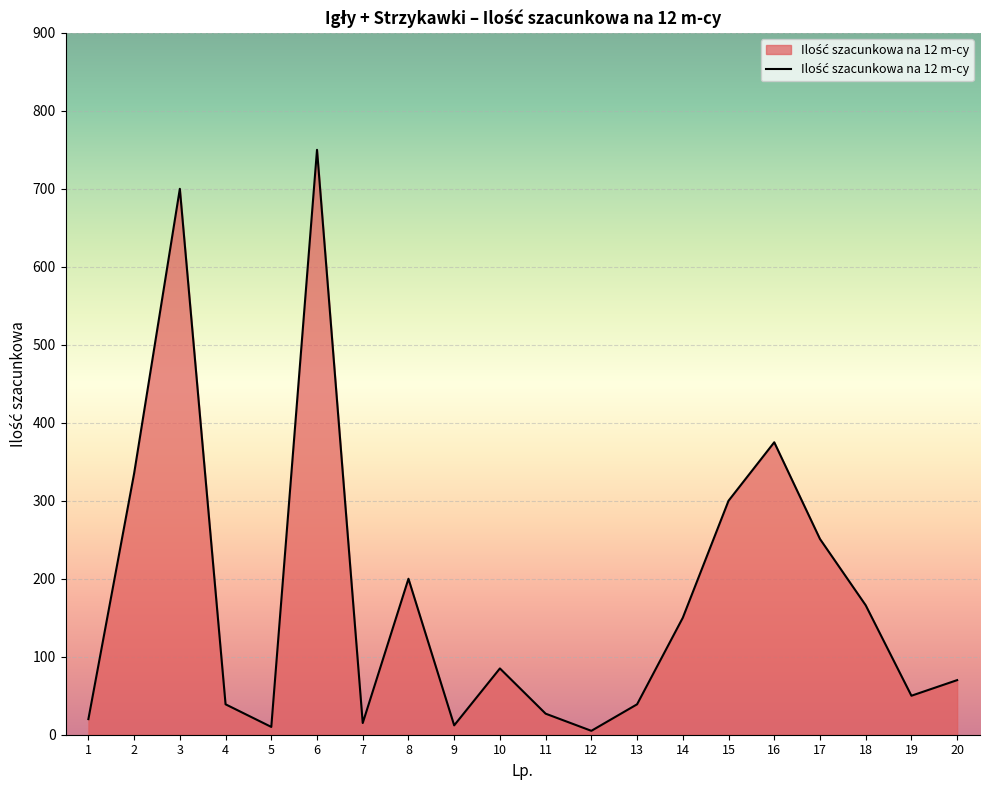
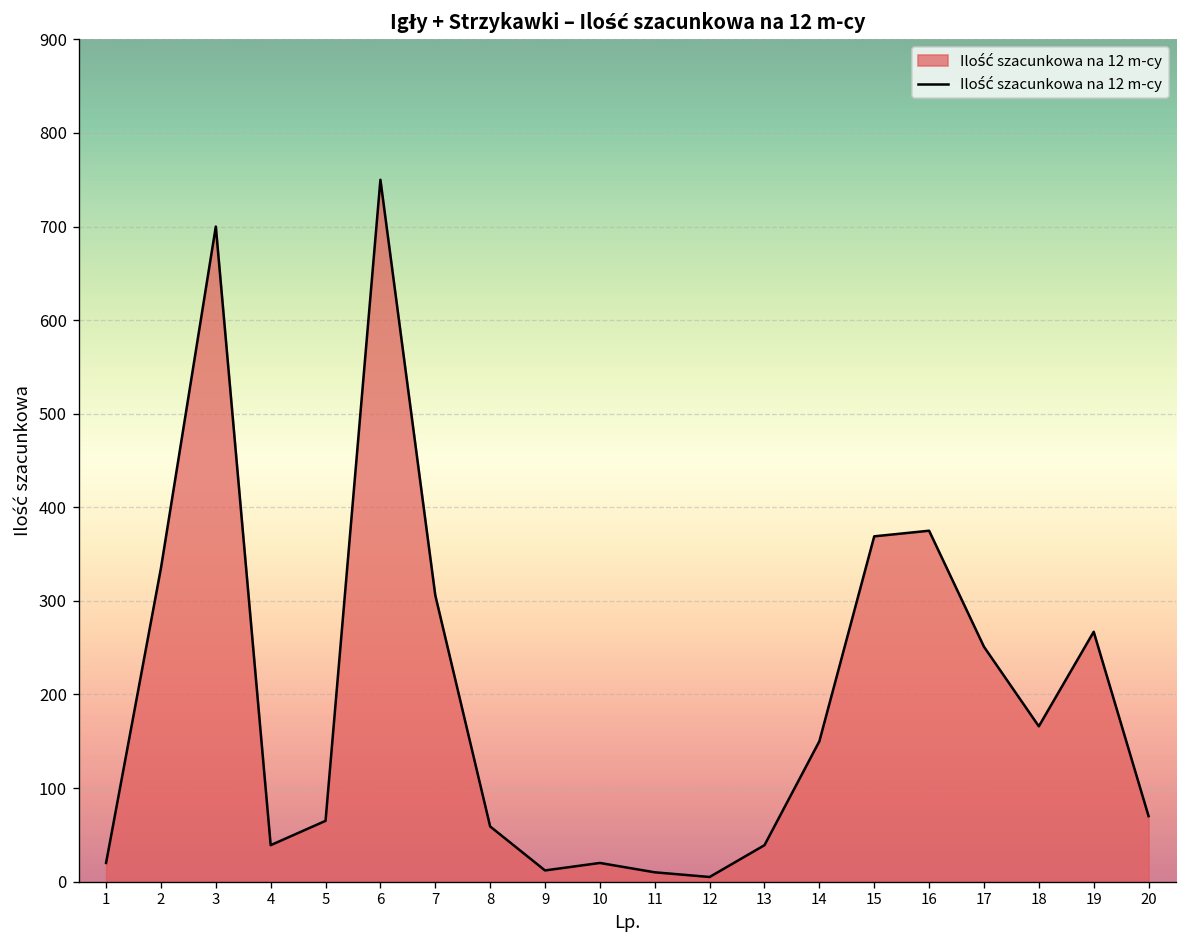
5: 10 -> 70
7: 20 -> 310
8: 200 -> 60
10: 90 -> 20
11: 30 -> 10
15: 300 -> 370
19: 50 -> 270
